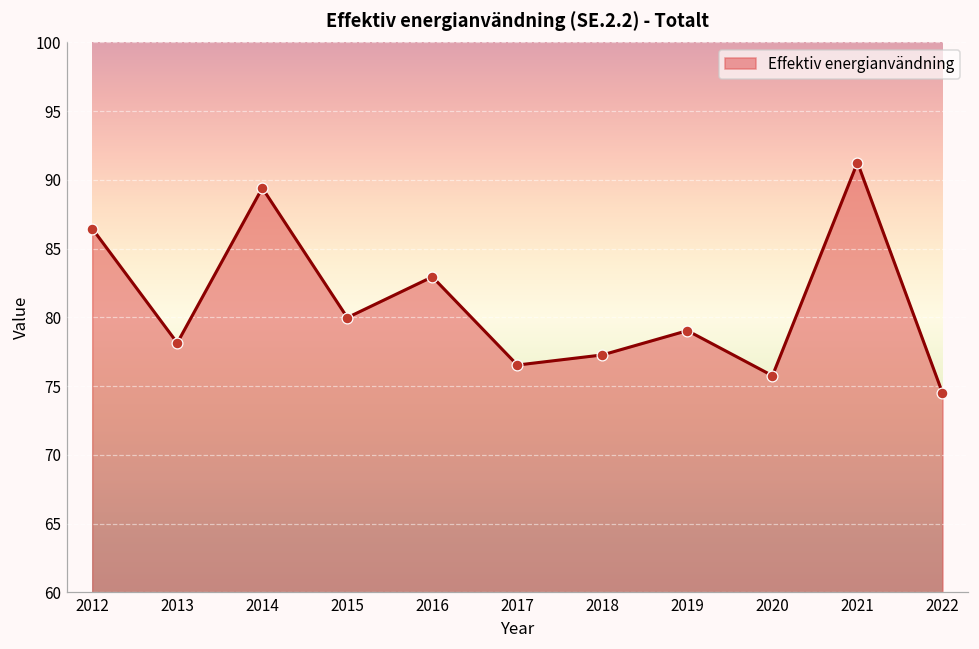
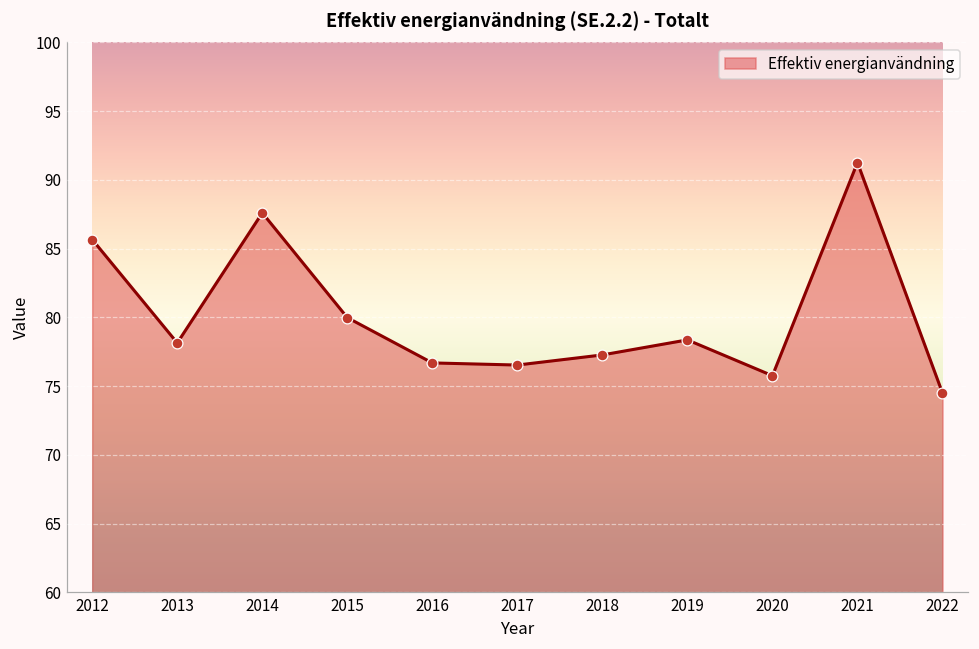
2012: 86.5 -> 85.7
2014: 89.4 -> 87.6
2016: 82.9 -> 76.7
2019: 79.0 -> 78.4
